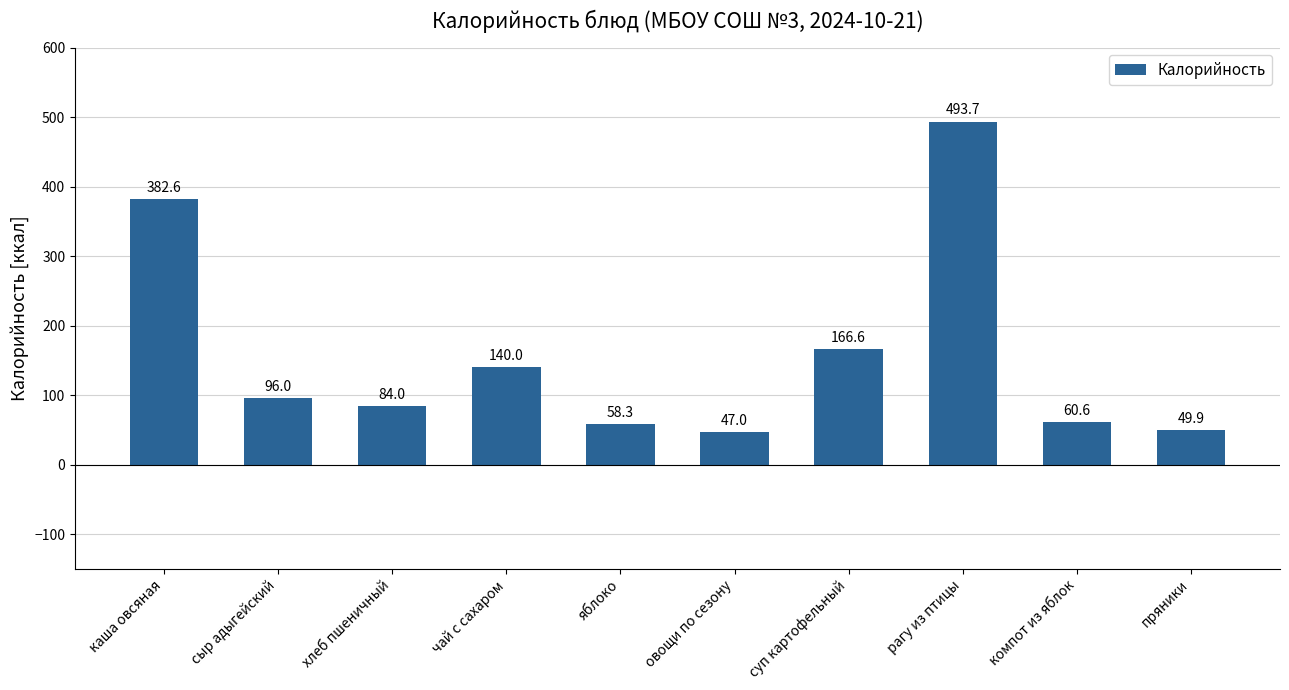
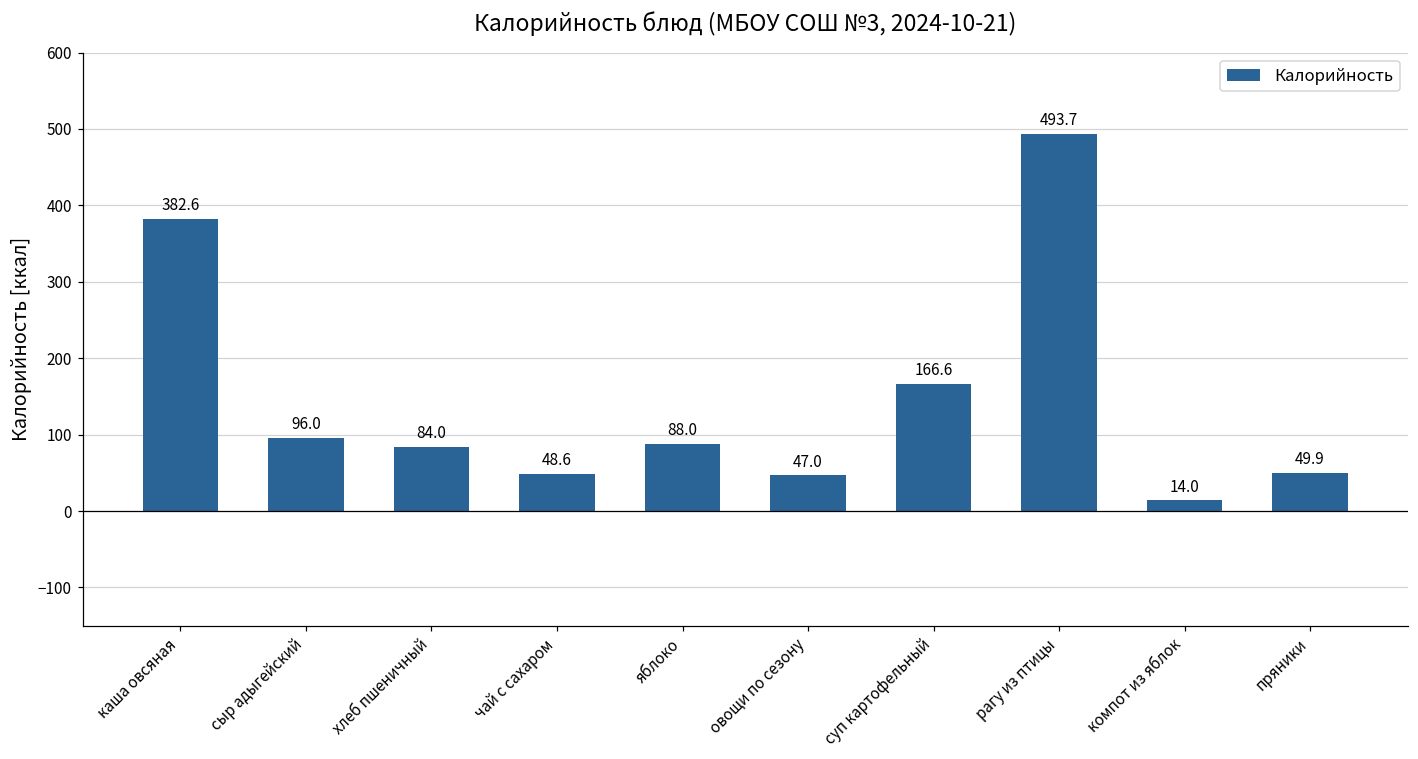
чай с сахаром: 140.0 -> 48.6
яблоко: 58.3 -> 88.0
компот из яблок: 60.6 -> 14.0
